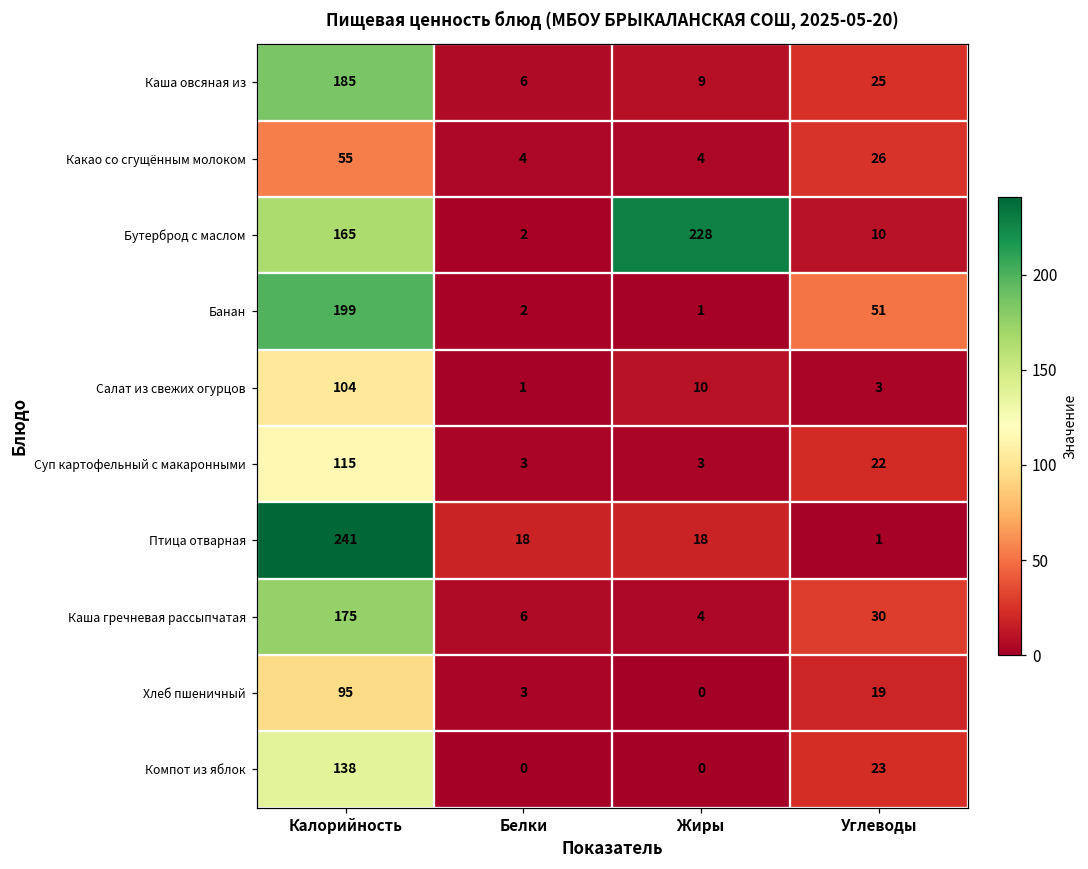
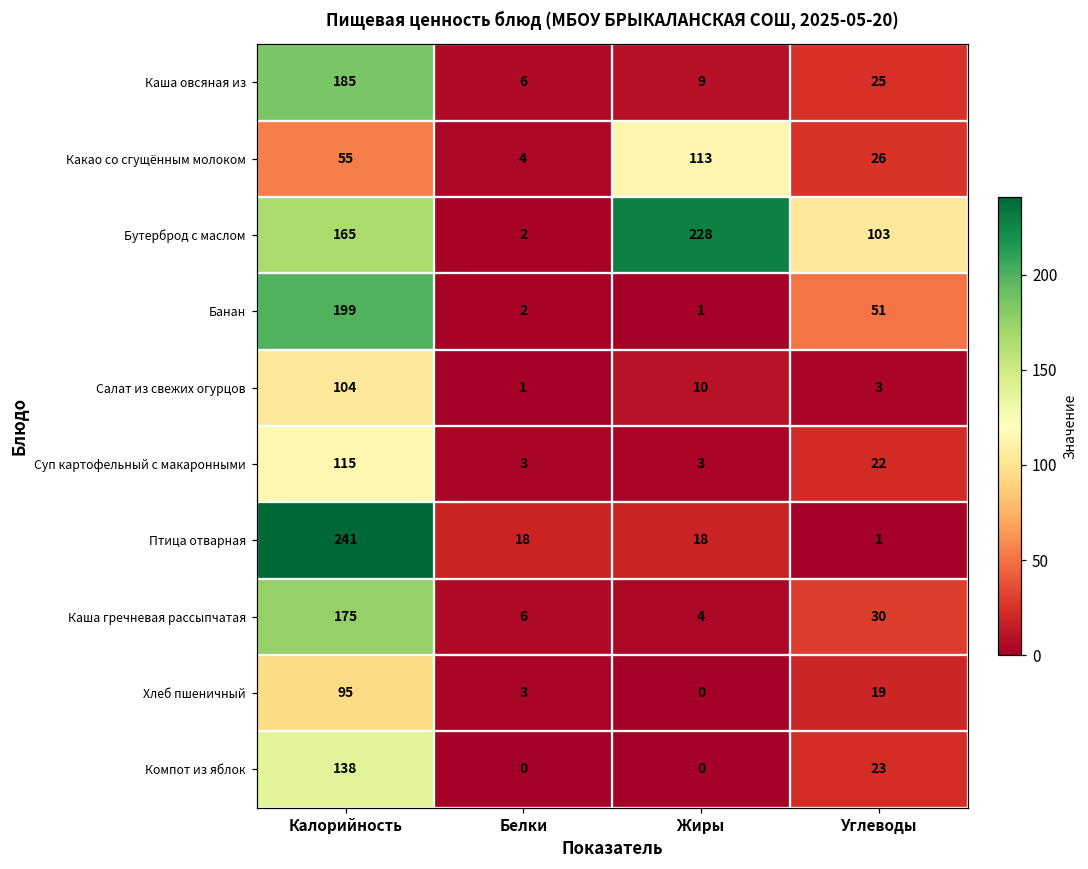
Какао со сгущённым молоком, Жиры: 4 -> 113
Бутерброд с маслом, Углеводы: 10 -> 103
